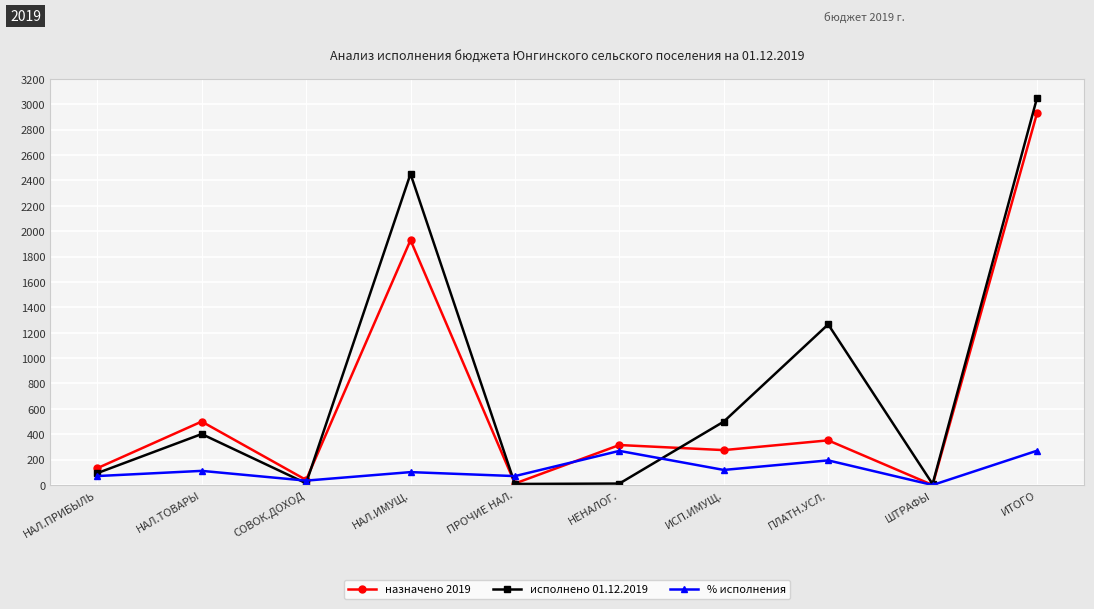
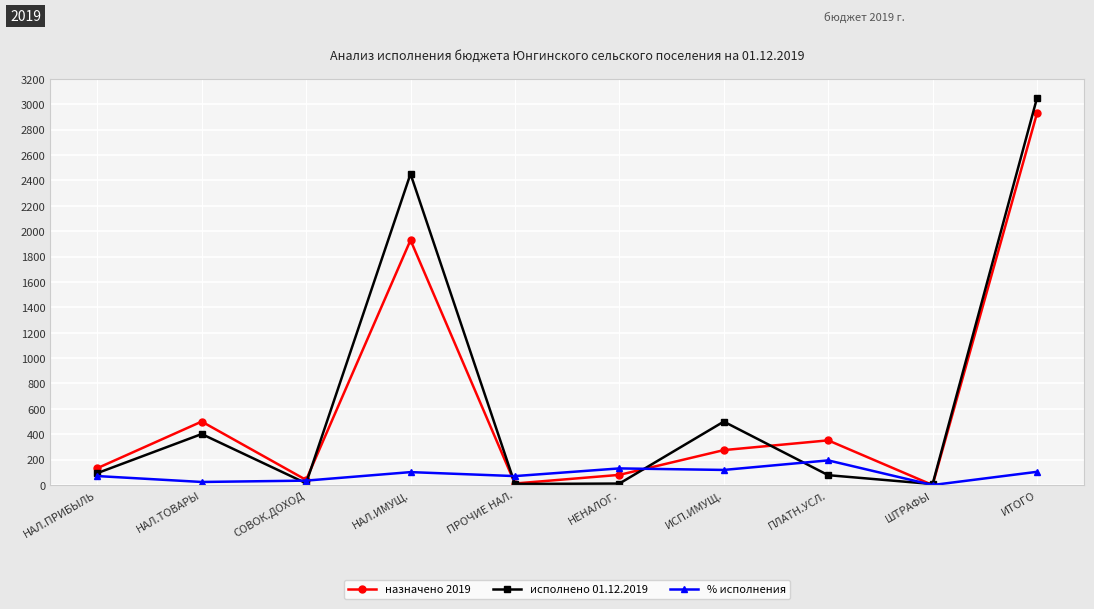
% исполнения, НАЛ.ТОВАРЫ: 110 -> 20
назначено 2019, НЕНАЛОГ.: 320 -> 80
% исполнения, НЕНАЛОГ.: 270 -> 130
исполнено 01.12.2019, ПЛАТН.УСЛ.: 1270 -> 80
% исполнения, ИТОГО: 270 -> 100
